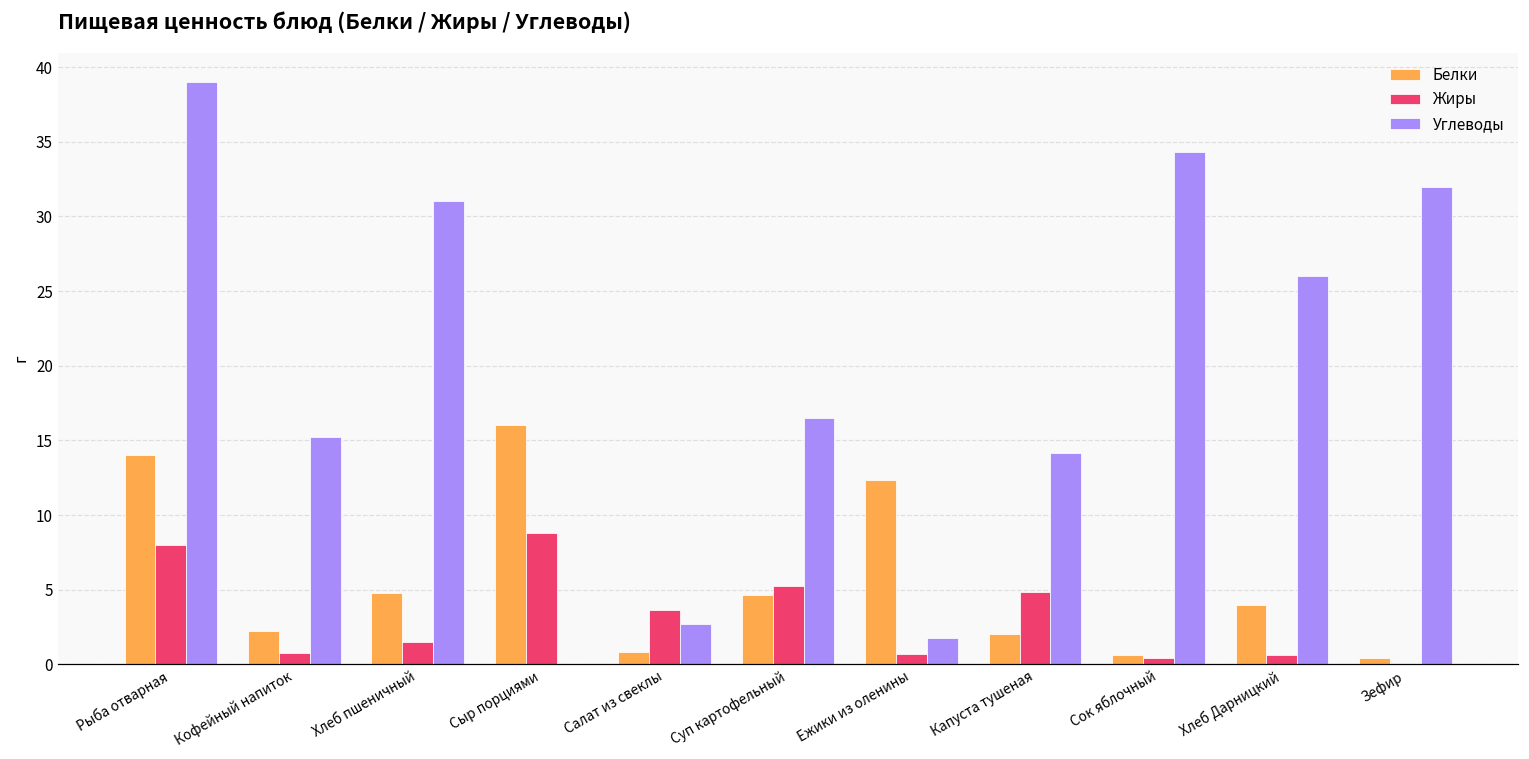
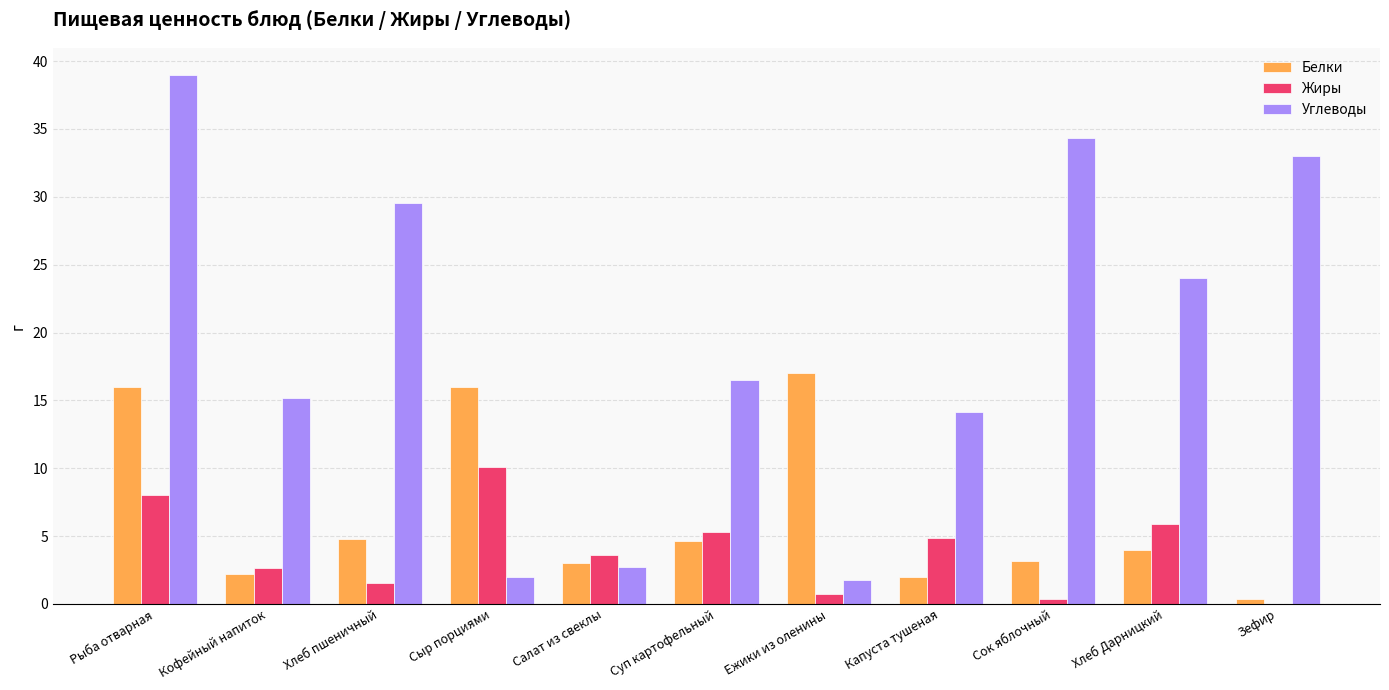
Белки, Рыба отварная: 14 -> 16
Жиры, Кофейный напиток: 0.8 -> 2.7
Углеводы, Хлеб пшеничный: 31.0 -> 29.5
Жиры, Сыр порциями: 8.8 -> 10.1
Углеводы, Сыр порциями: 0 -> 2
Белки, Салат из свеклы: 0.9 -> 3.0
Белки, Ежики из оленины: 12.3 -> 17.0
Белки, Сок яблочный: 0.6 -> 3.2
Жиры, Хлеб Дарницкий: 0.6 -> 5.9
Углеводы, Хлеб Дарницкий: 26 -> 24
Углеводы, Зефир: 32 -> 33
